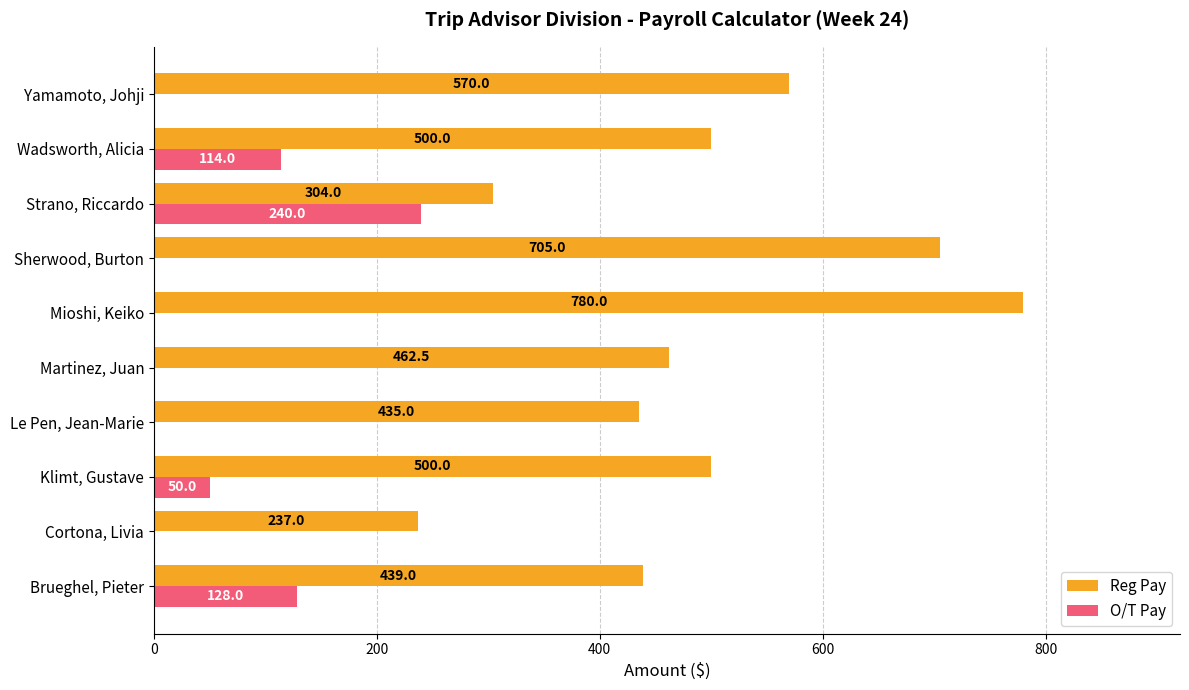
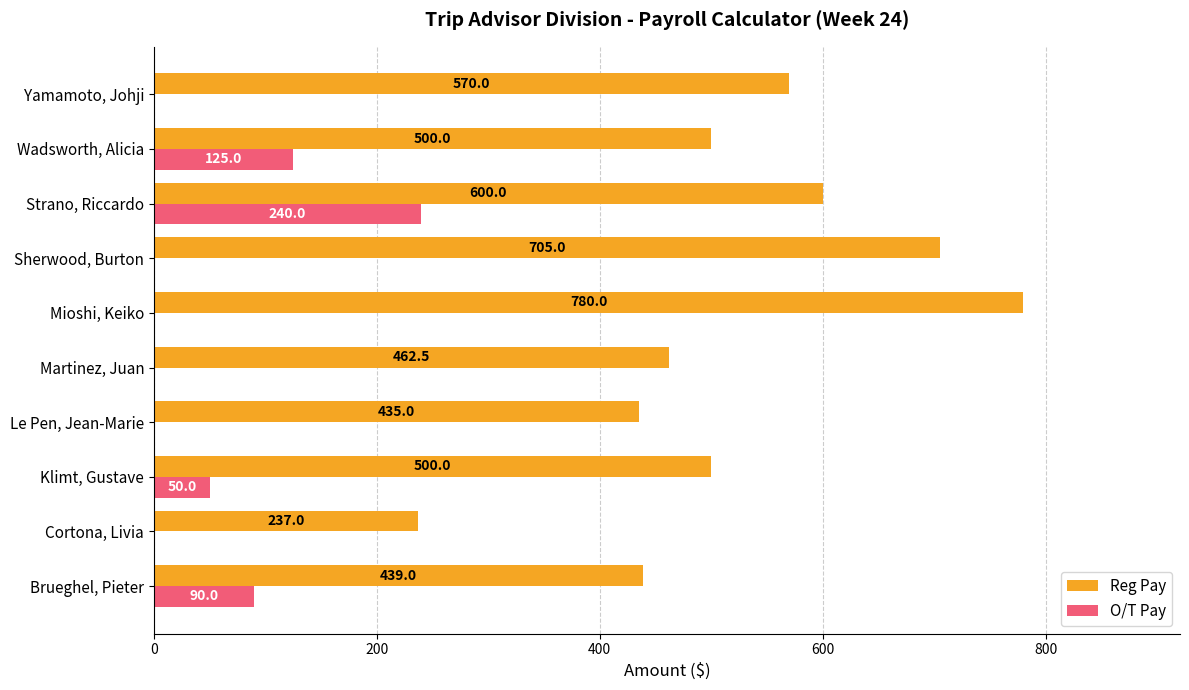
O/T Pay, Wadsworth, Alicia: 114.0 -> 125.0
Reg Pay, Strano, Riccardo: 304.0 -> 600.0
O/T Pay, Brueghel, Pieter: 128.0 -> 90.0
